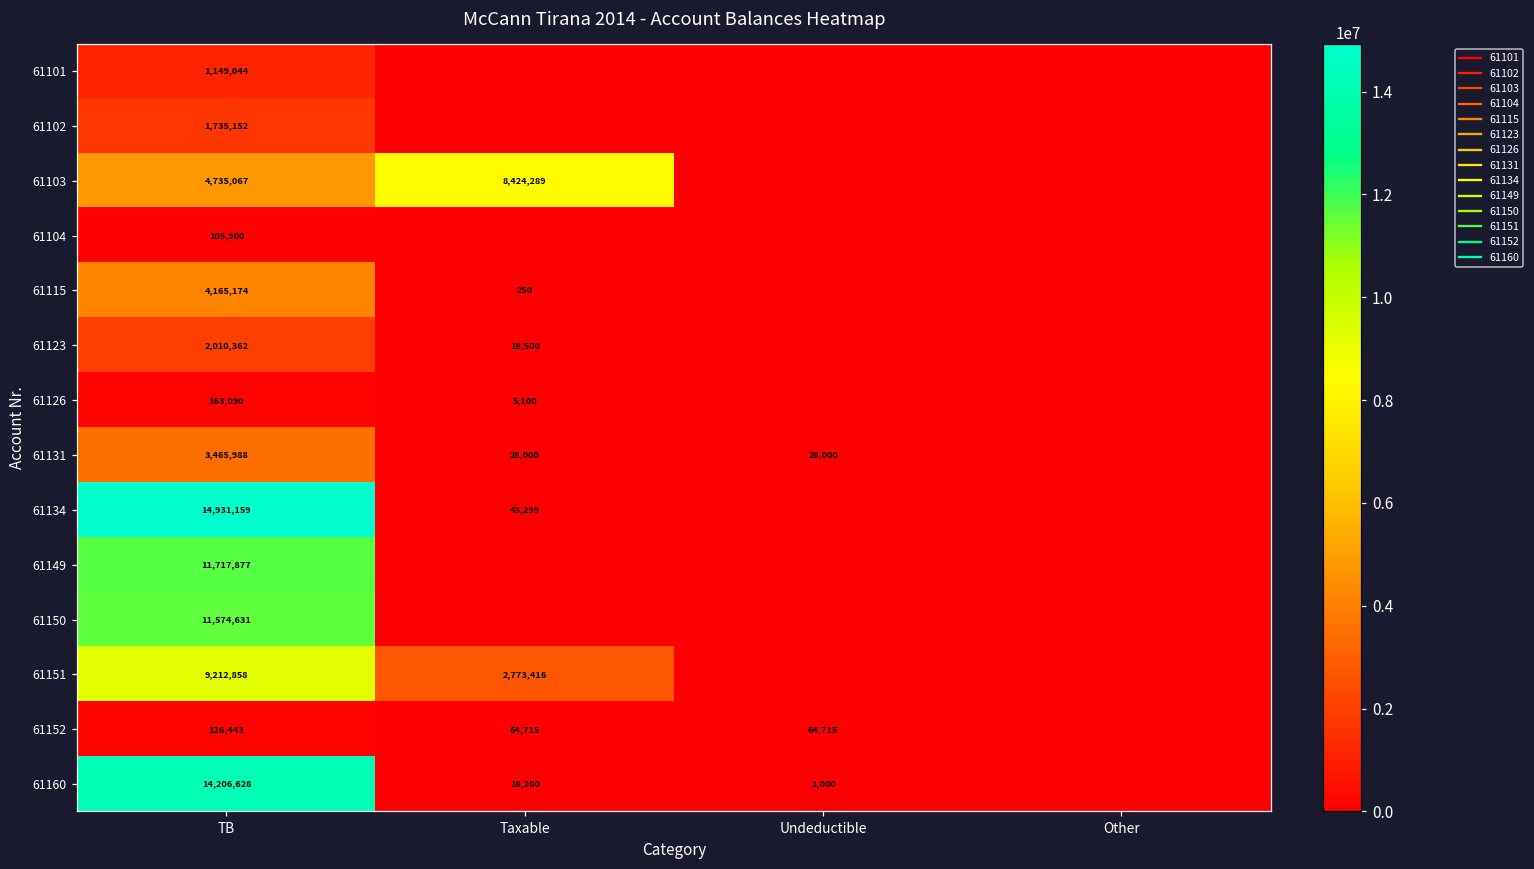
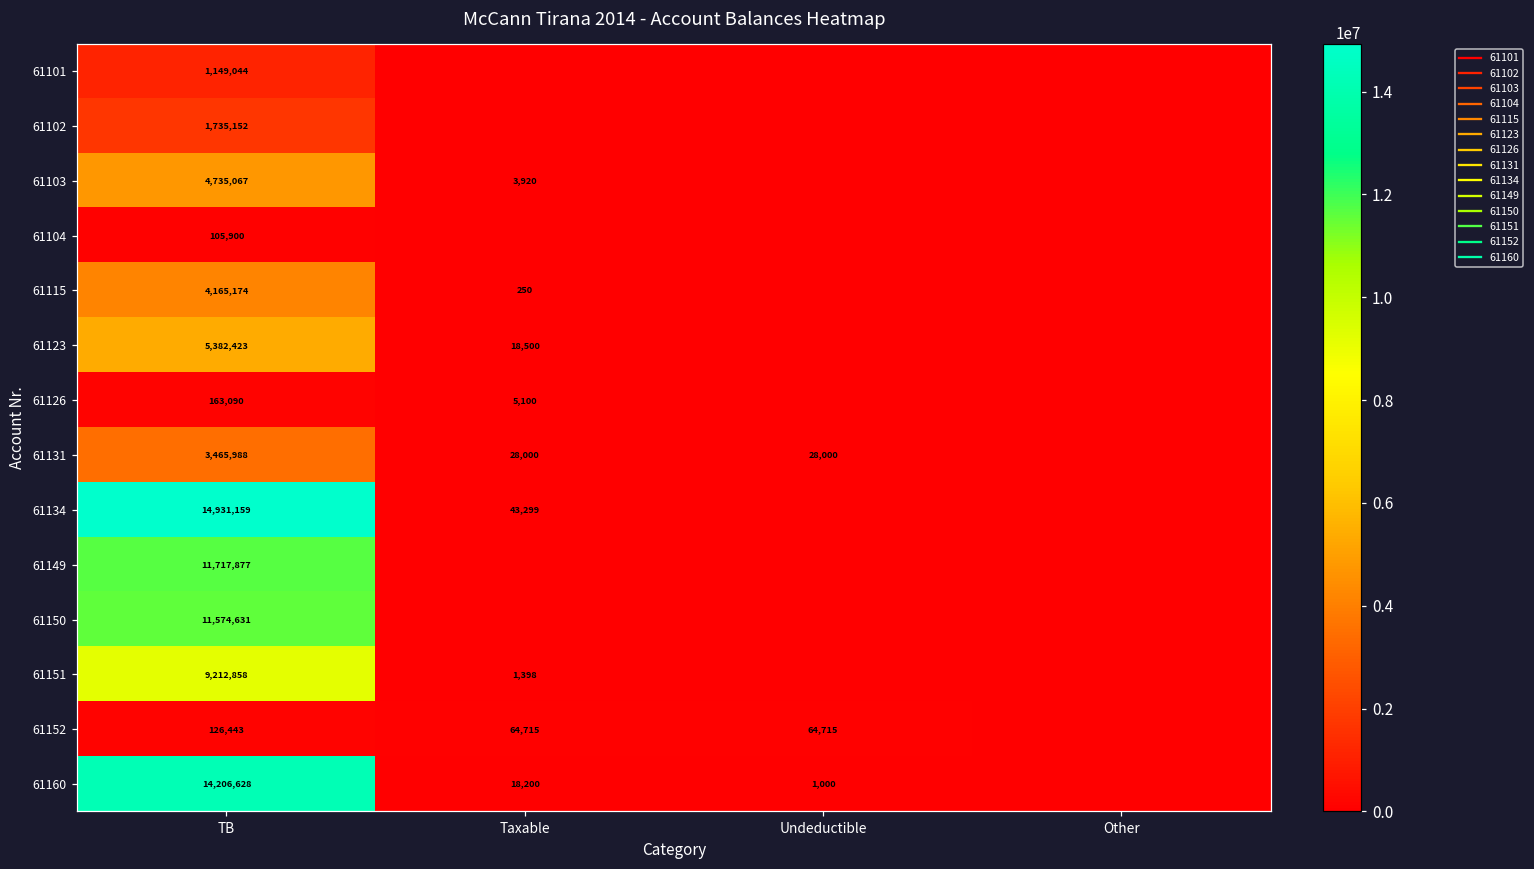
61103, Taxable: 8,424,289 -> 3,920
61123, TB: 2,010,362 -> 5,382,423
61151, Taxable: 2,773,416 -> 1,398
